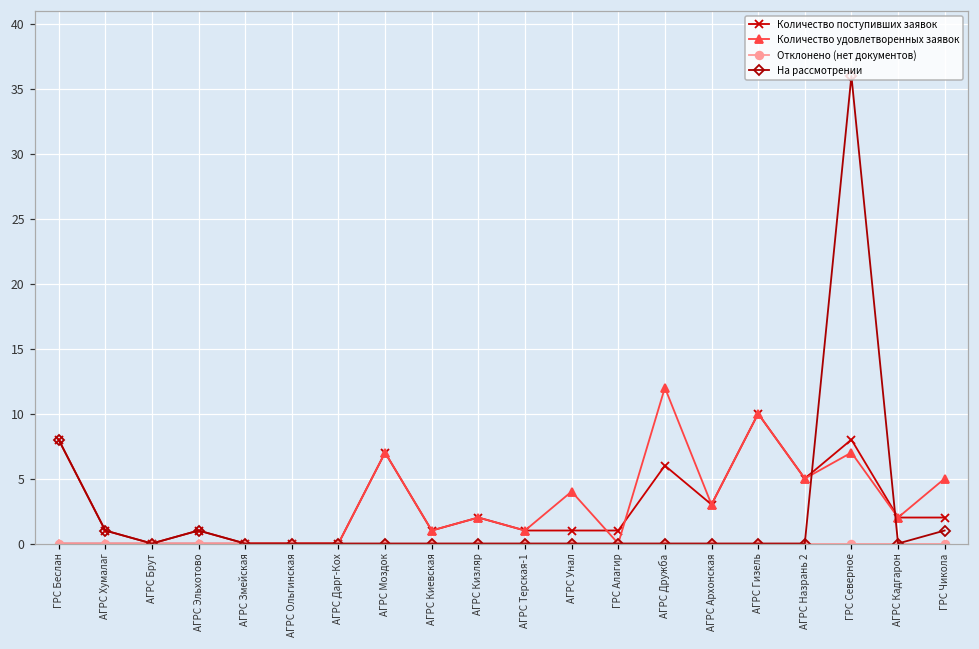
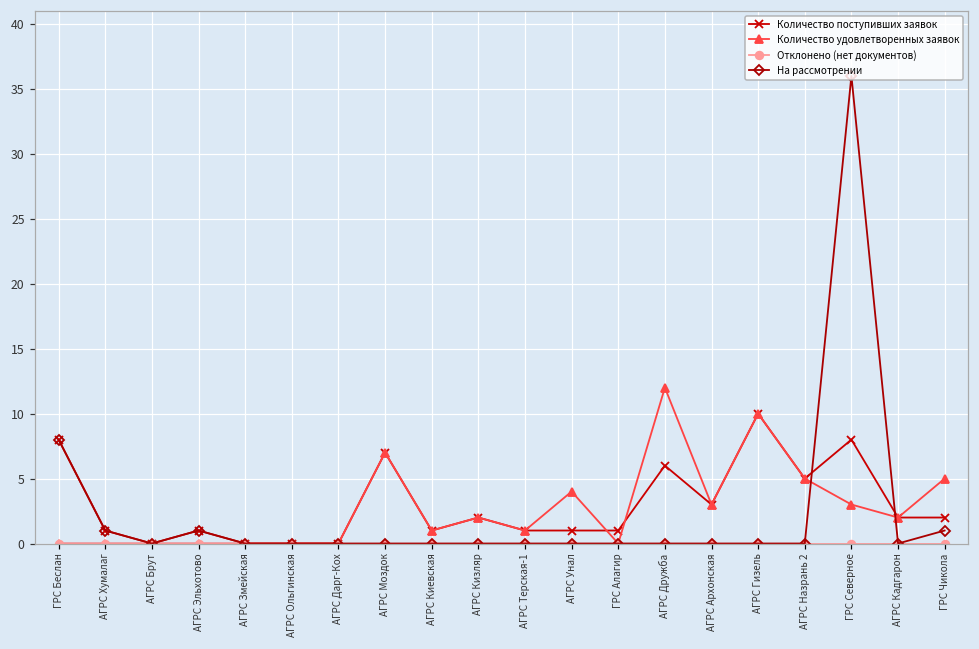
Количество удовлетворенных заявок, ГРС Северное: 7 -> 3
